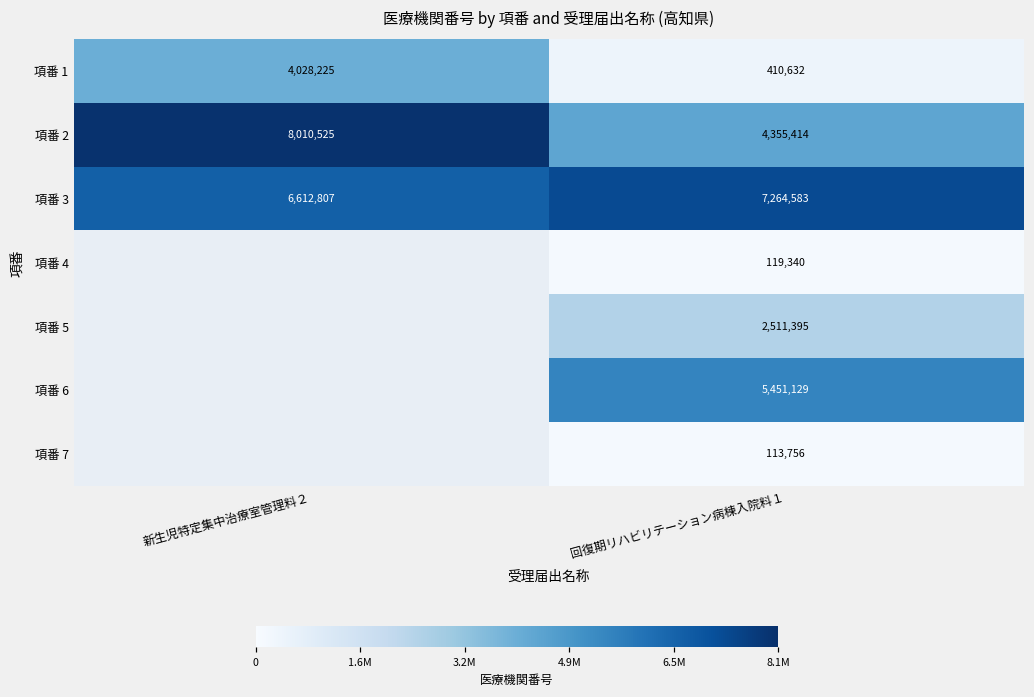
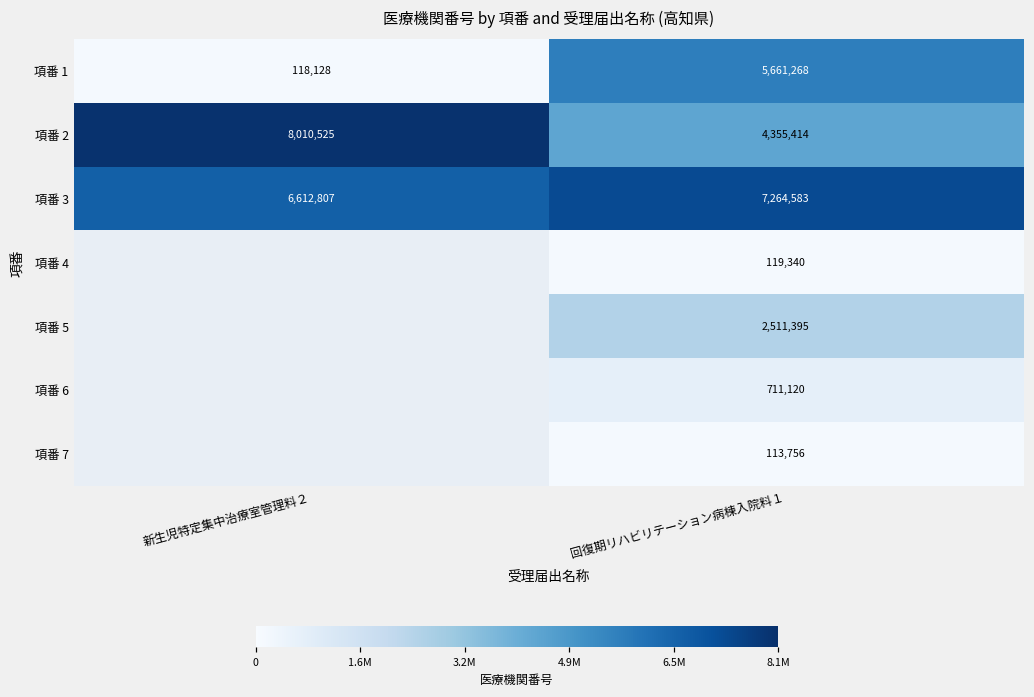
項番 1, 新生児特定集中治療室管理料２: 4,028,225 -> 118,128
項番 1, 回復期リハビリテーション病棟入院料１: 410,632 -> 5,661,268
項番 6, 回復期リハビリテーション病棟入院料１: 5,451,129 -> 711,120
